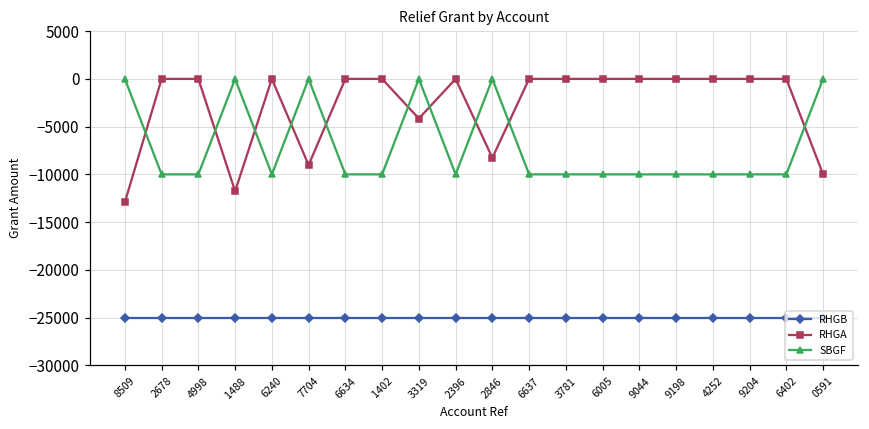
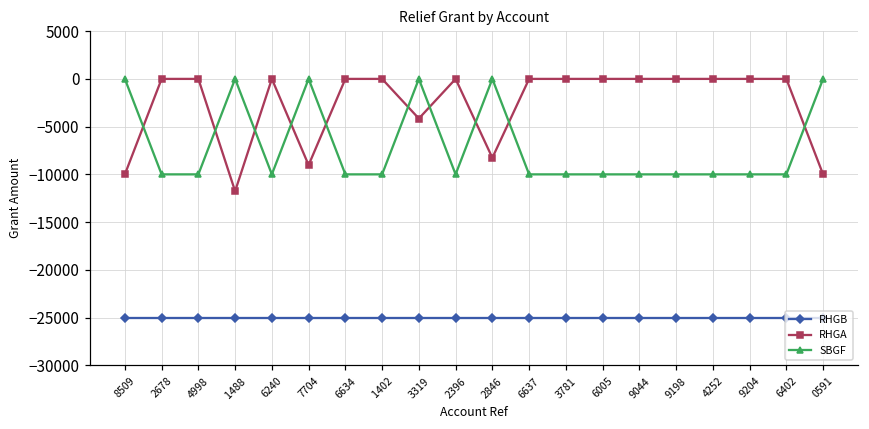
RHGA, 8509: -13000 -> -10000
